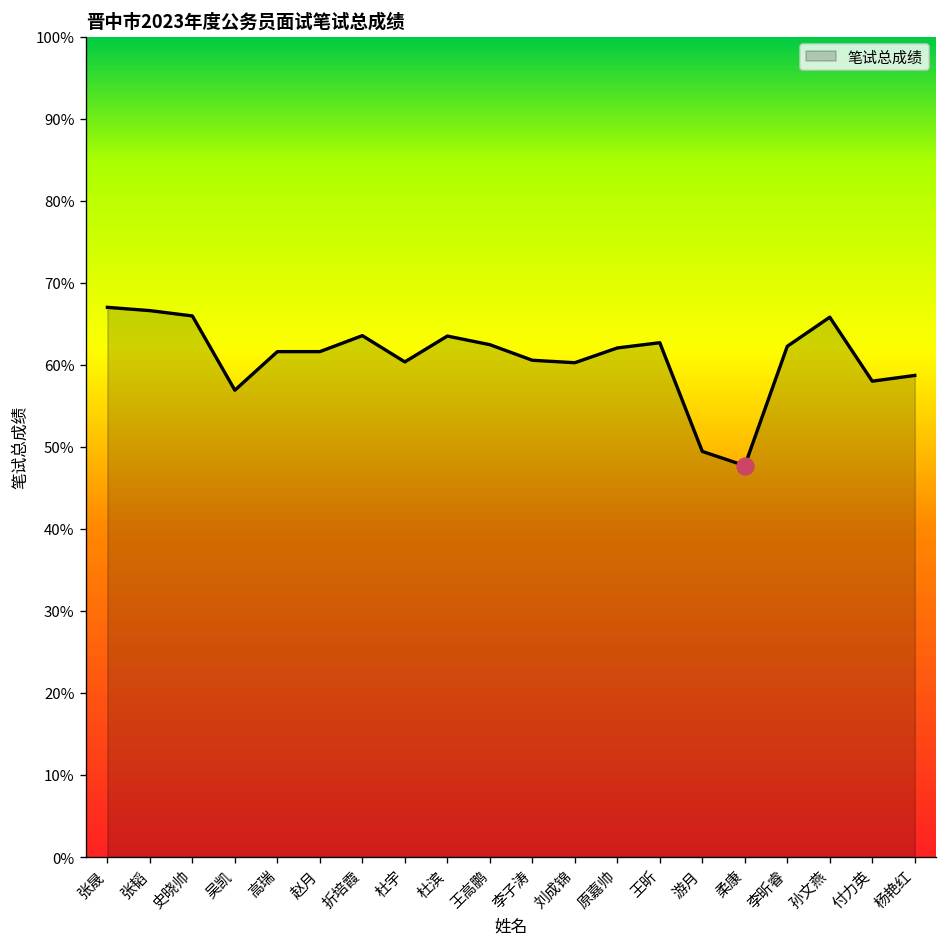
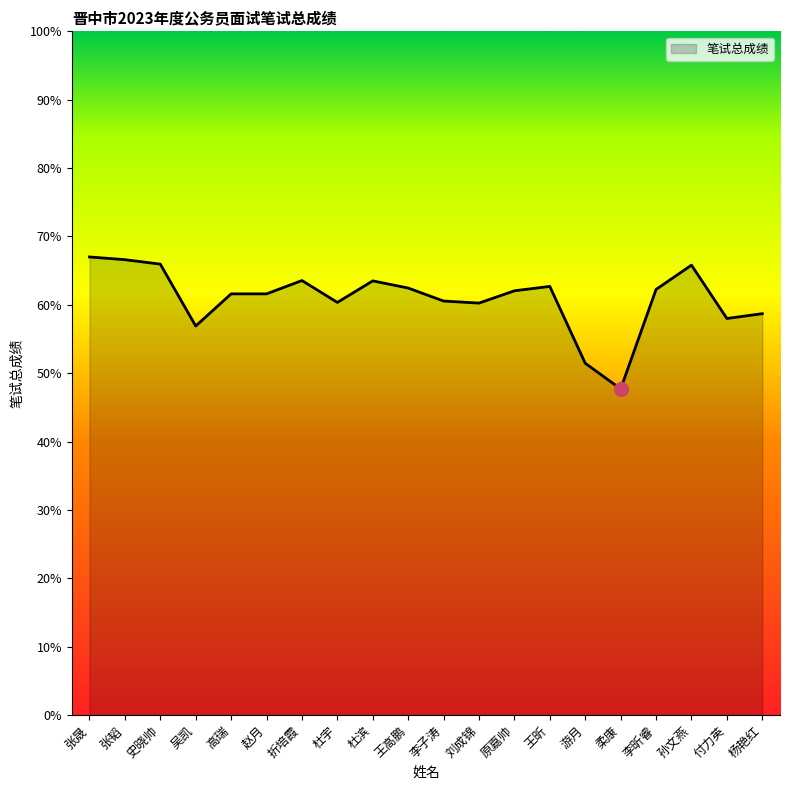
笔试总成绩, 游月: 49% -> 51%
